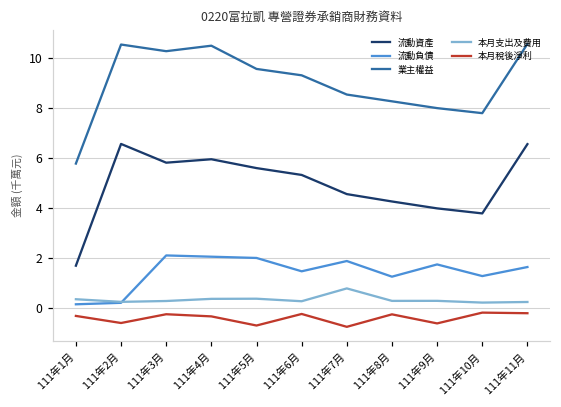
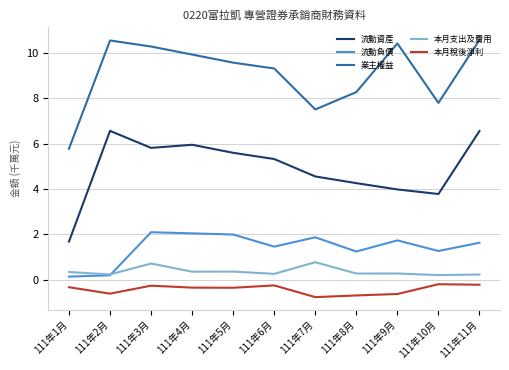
本月支出及費用, 111年3月: 0.3 -> 0.7
業主權益, 111年4月: 10.5 -> 9.9
本月稅後淨利, 111年5月: -0.7 -> -0.4
業主權益, 111年7月: 8.5 -> 7.5
本月稅後淨利, 111年8月: -0.3 -> -0.7
業主權益, 111年9月: 8.0 -> 10.4
